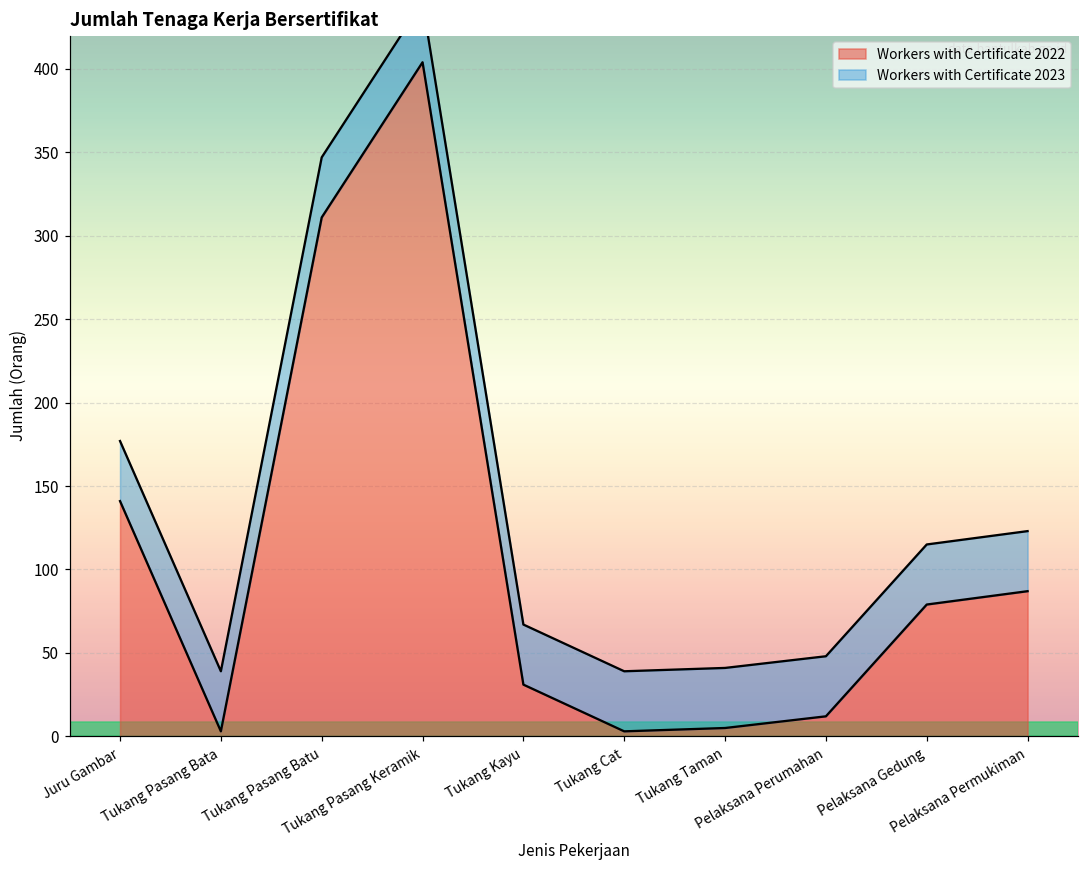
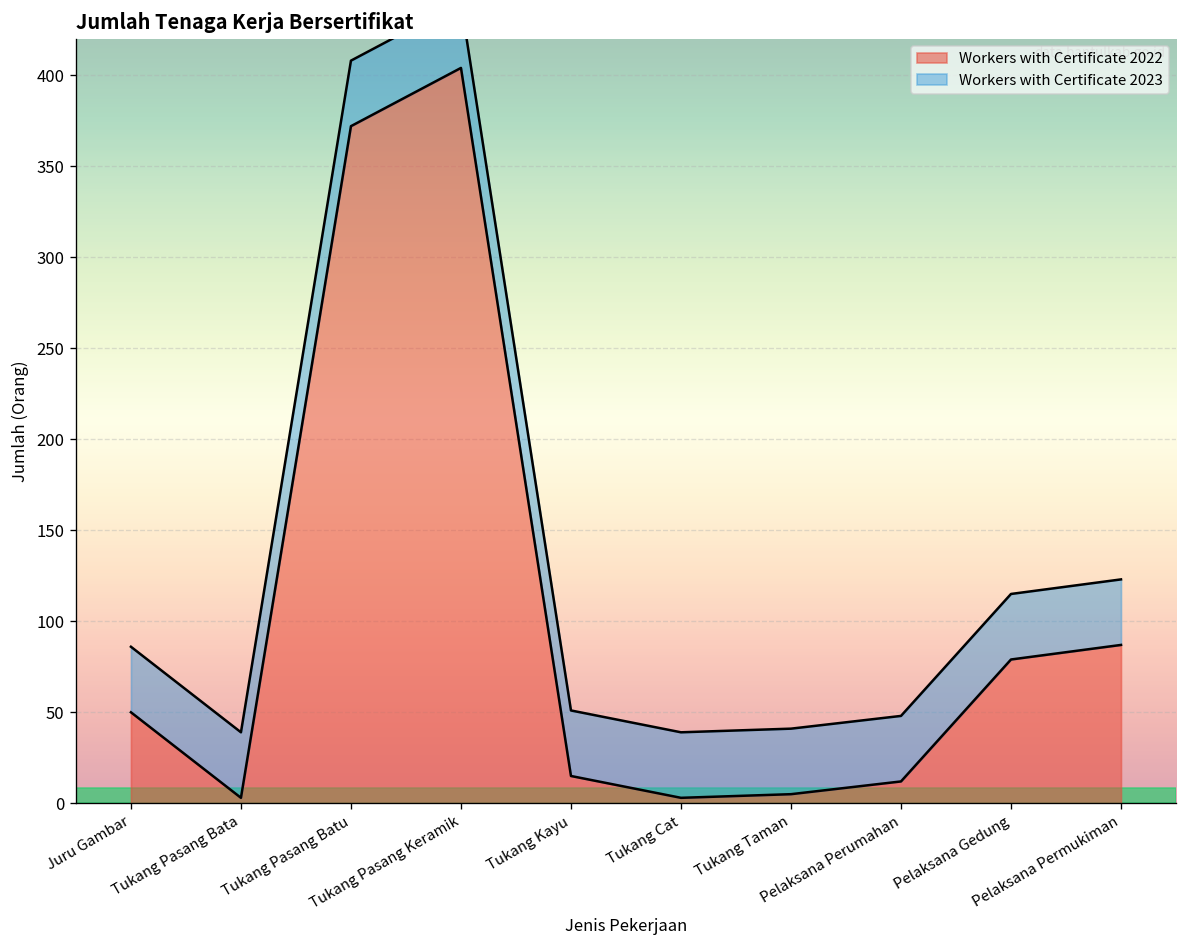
Workers with Certificate 2022, Juru Gambar: 141 -> 50
Workers with Certificate 2022, Tukang Pasang Batu: 311 -> 372
Workers with Certificate 2022, Tukang Kayu: 31 -> 15
